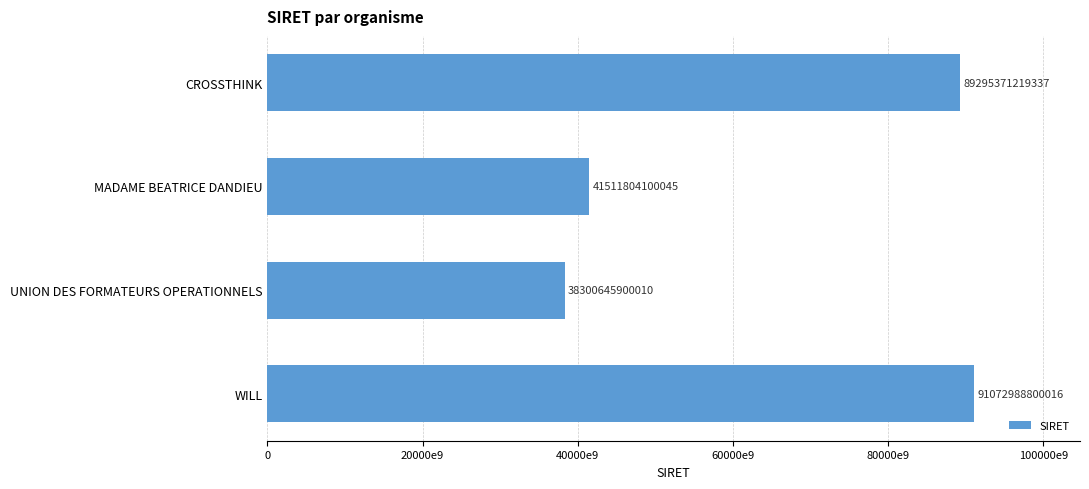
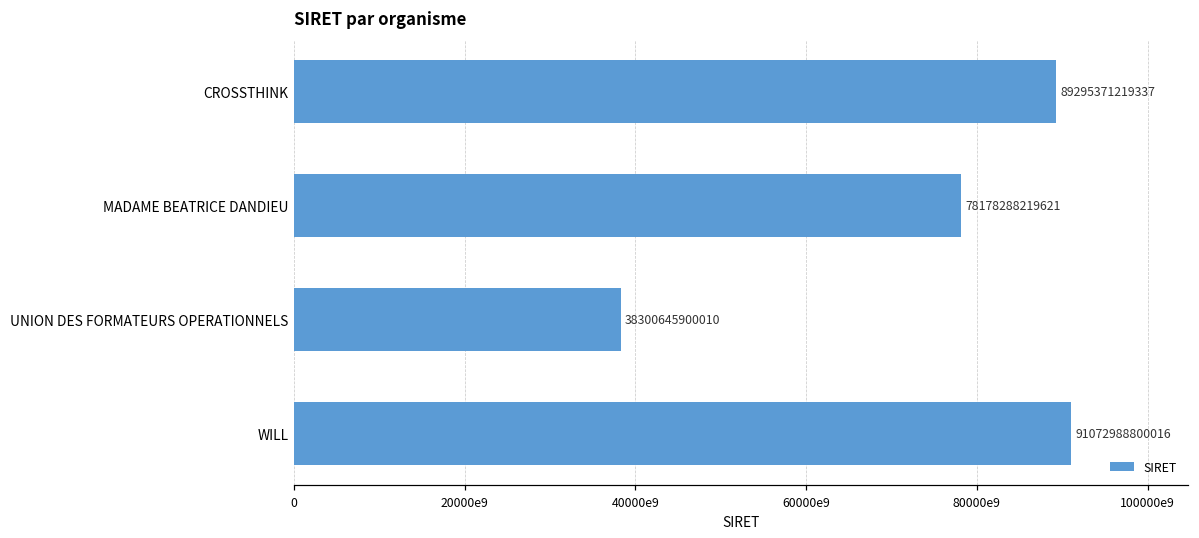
MADAME BEATRICE DANDIEU: 41511804100045 -> 78178288219621
